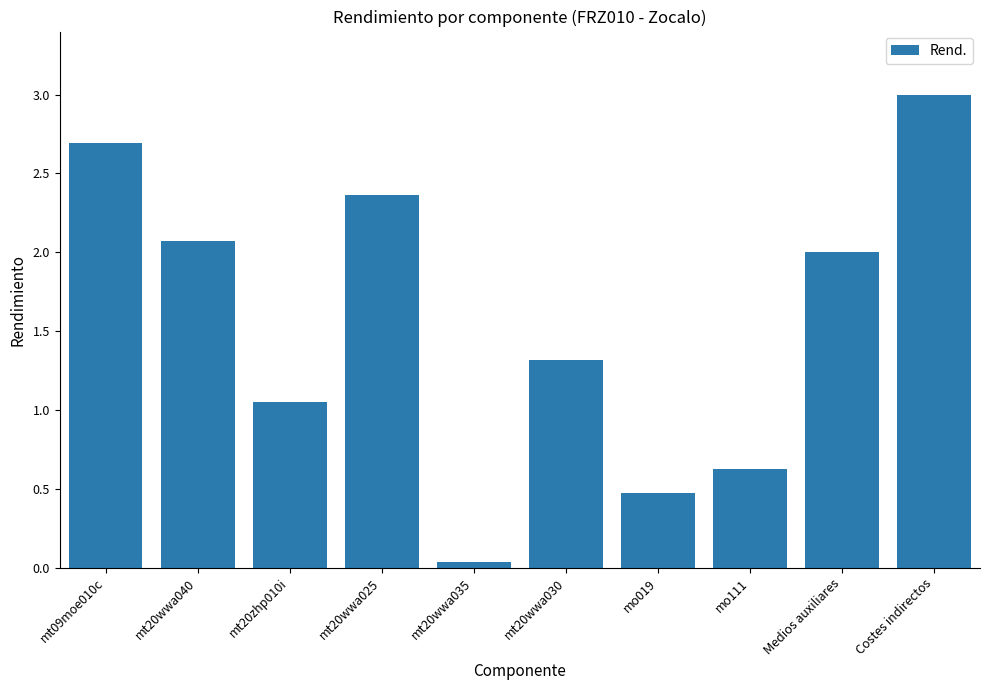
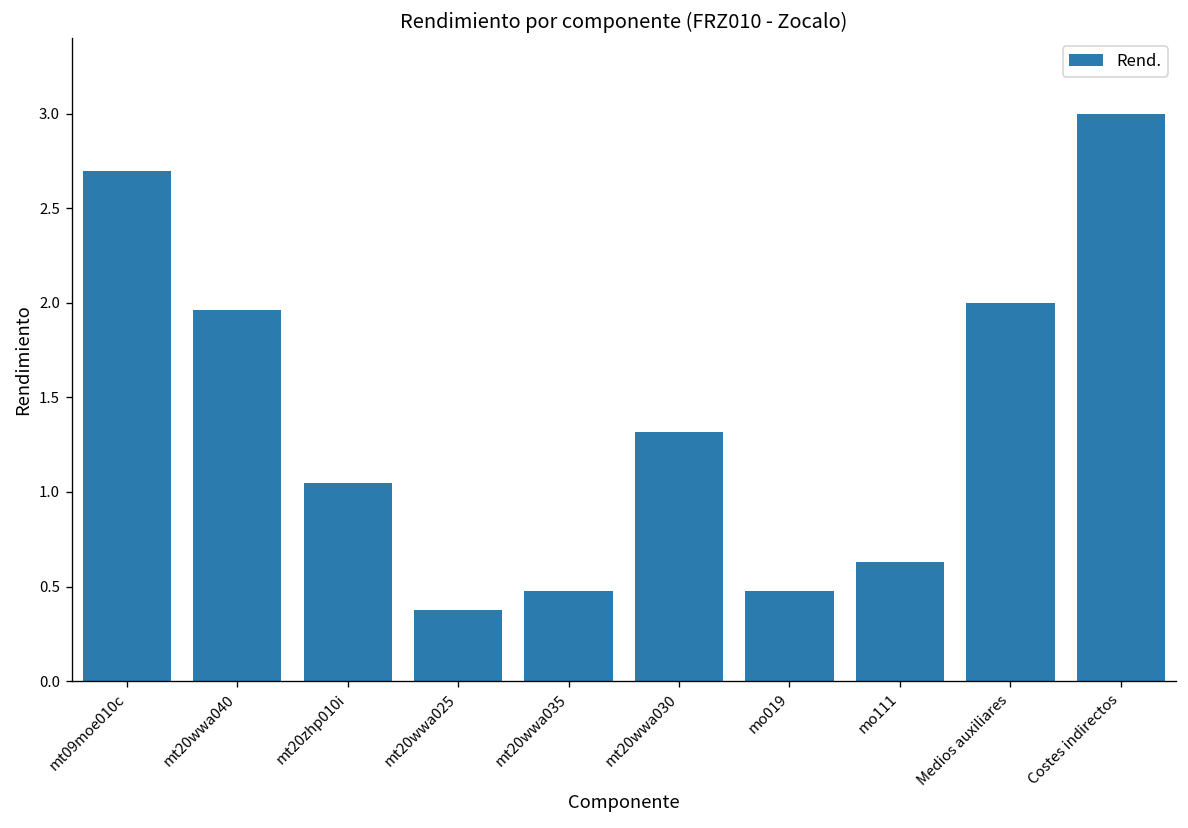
mt20wwa040: 2.07 -> 1.96
mt20wwa025: 2.36 -> 0.38
mt20wwa035: 0.04 -> 0.48
